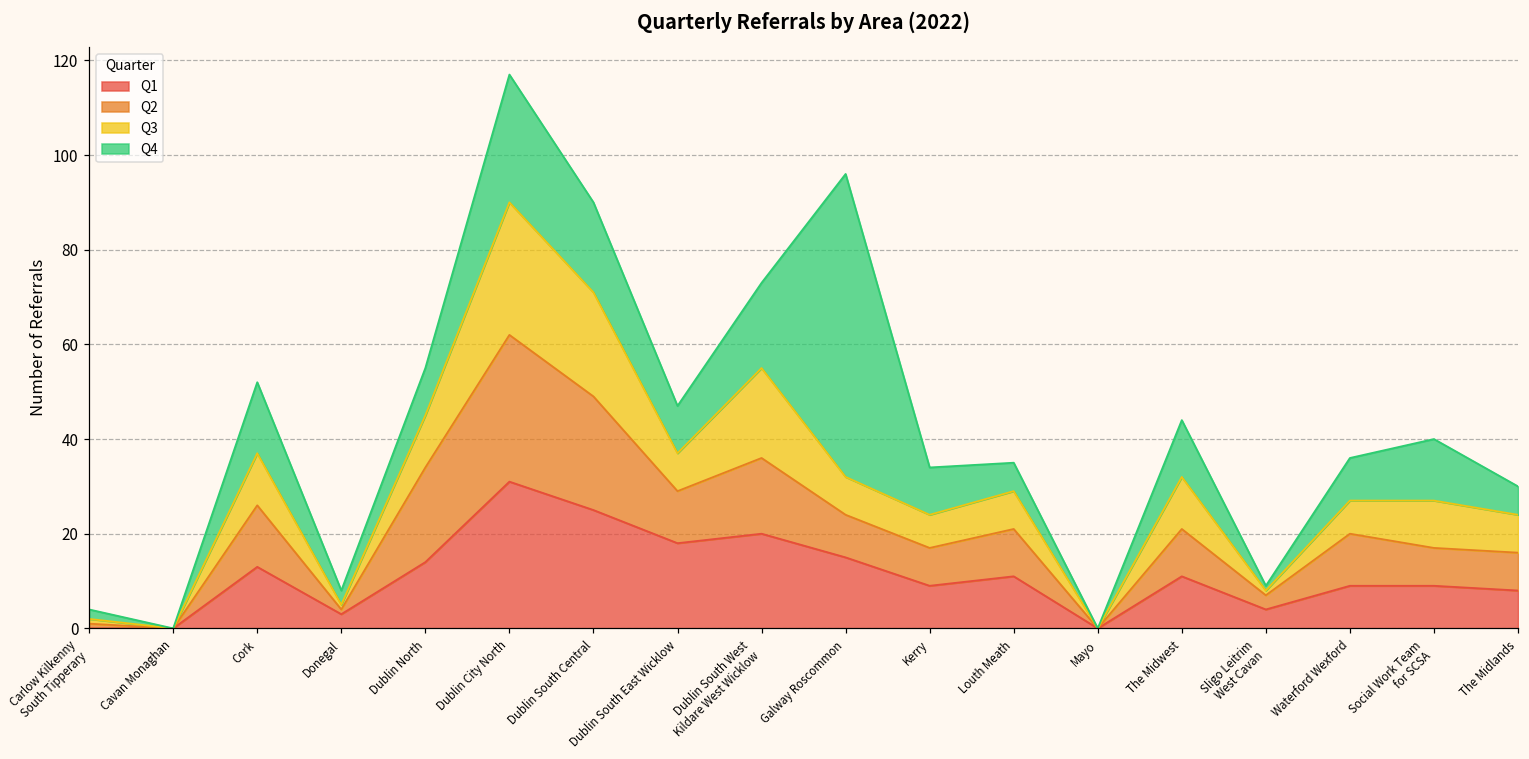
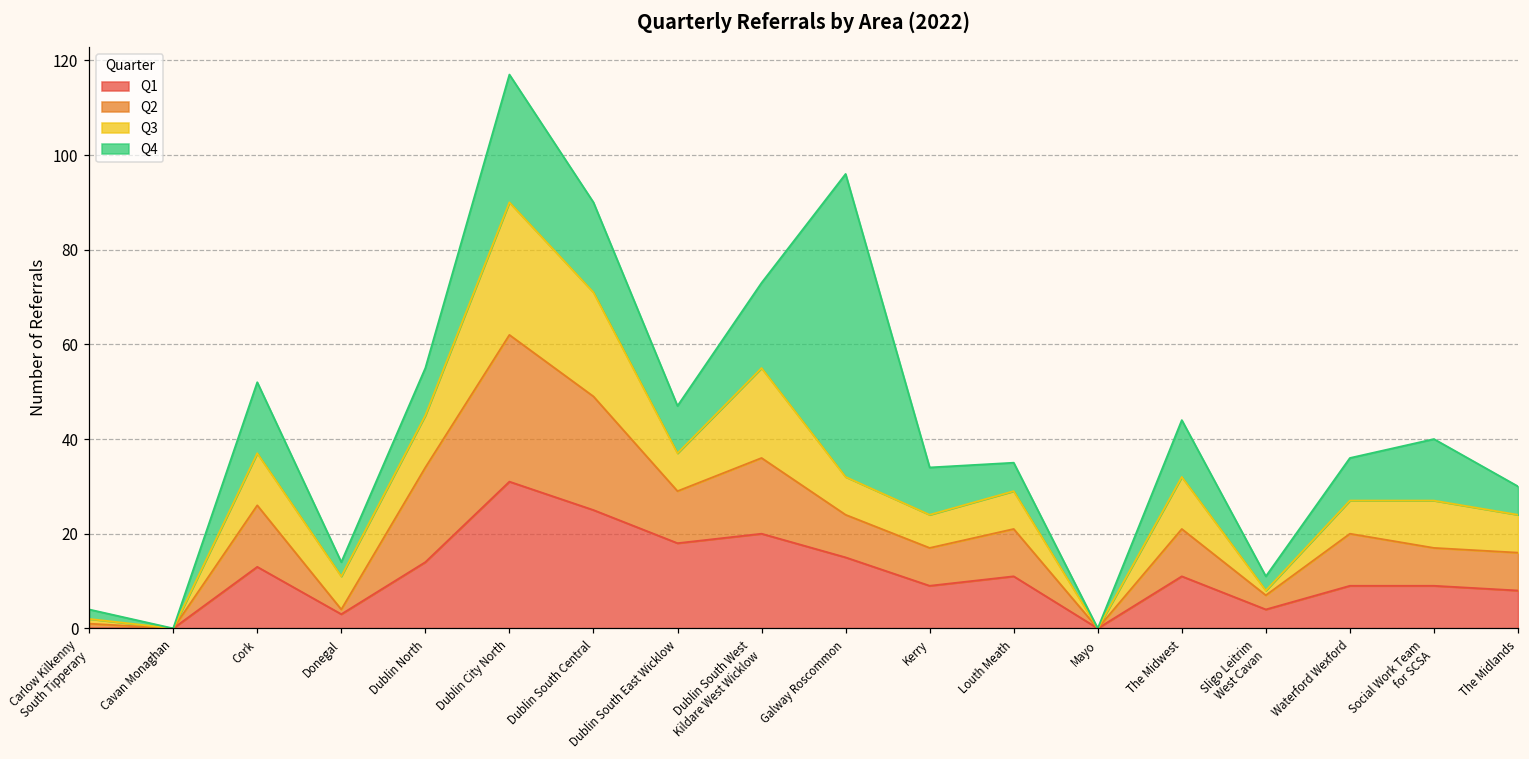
Q3, Donegal: 1 -> 7
Q4, Sligo Leitrim West Cavan: 1 -> 3
